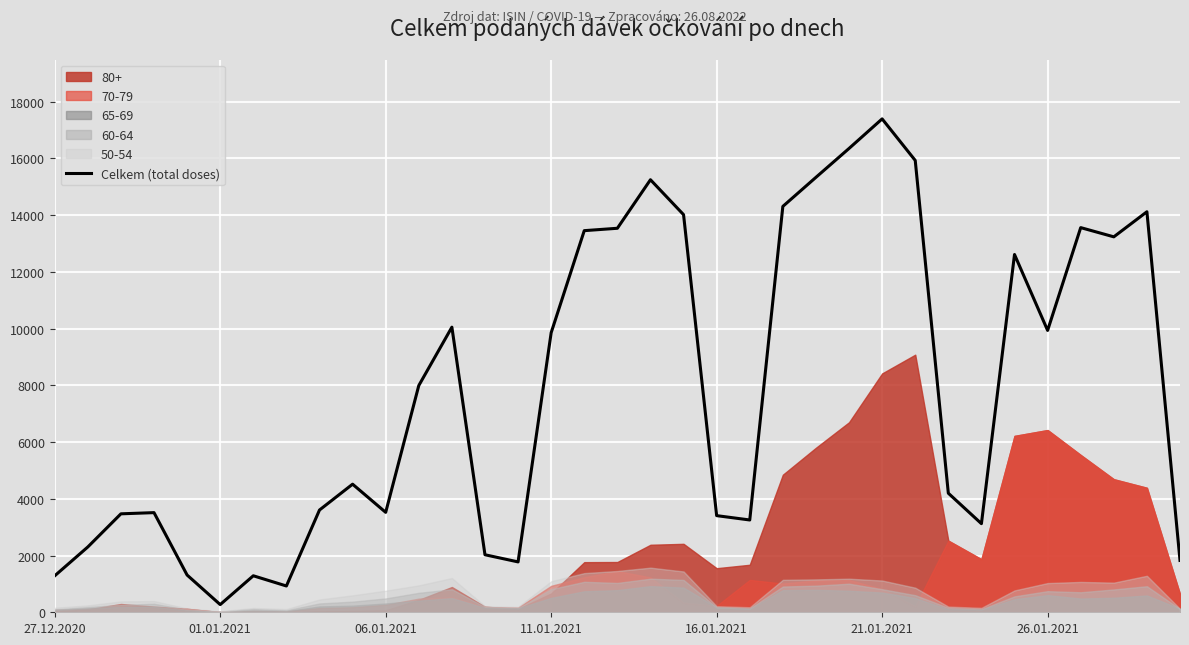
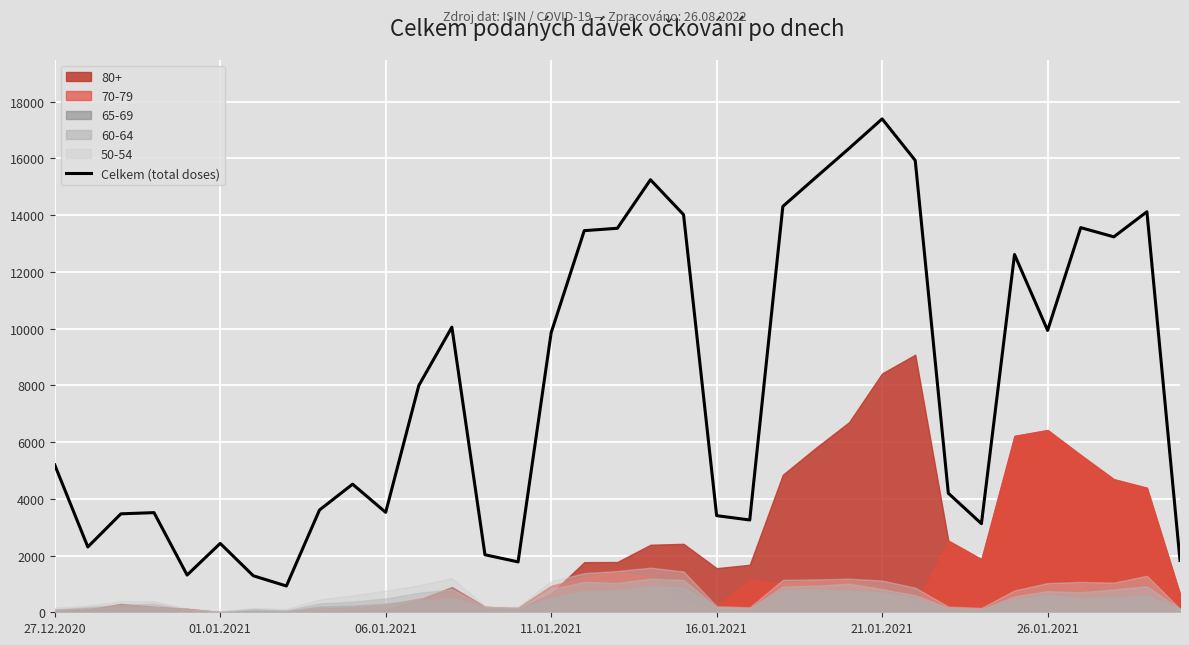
Celkem (total doses), 27.12.2020: 1300 -> 5200
Celkem (total doses), 01.01.2021: 300 -> 2400
